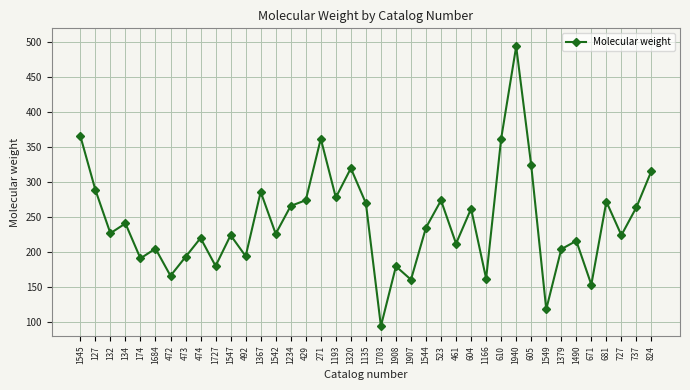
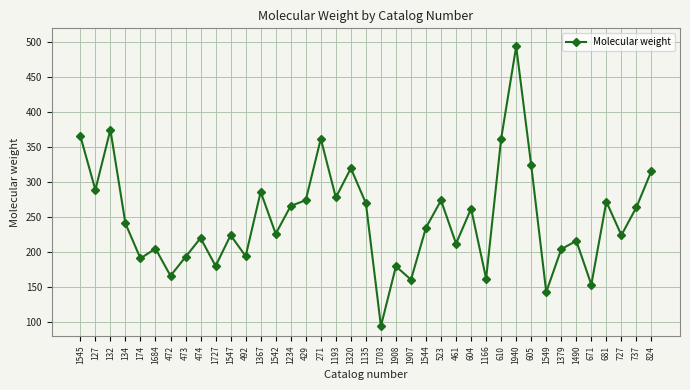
132: 230 -> 370
1549: 120 -> 140
